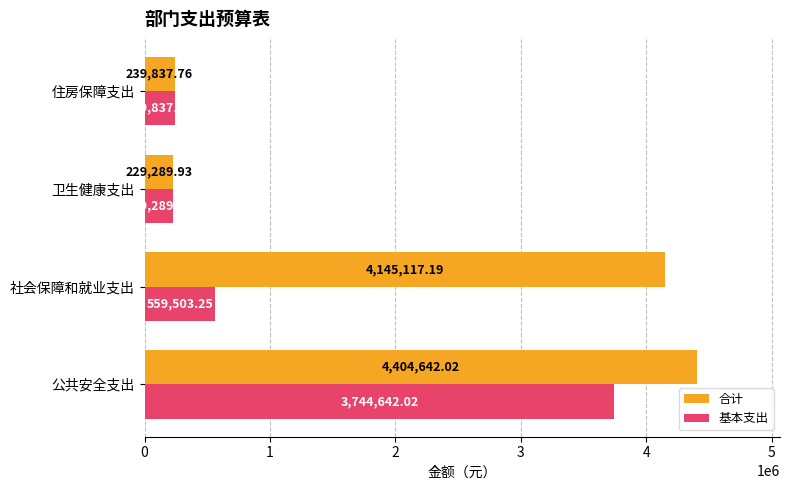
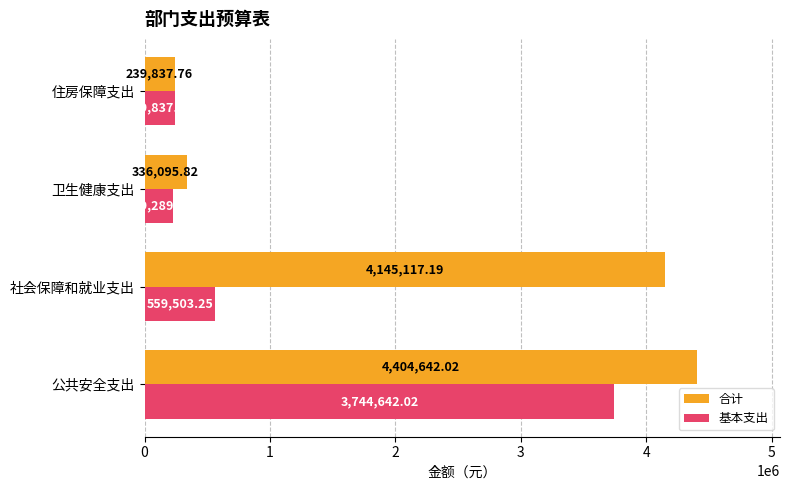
合计, 卫生健康支出: 229,289.93 -> 336,095.82
